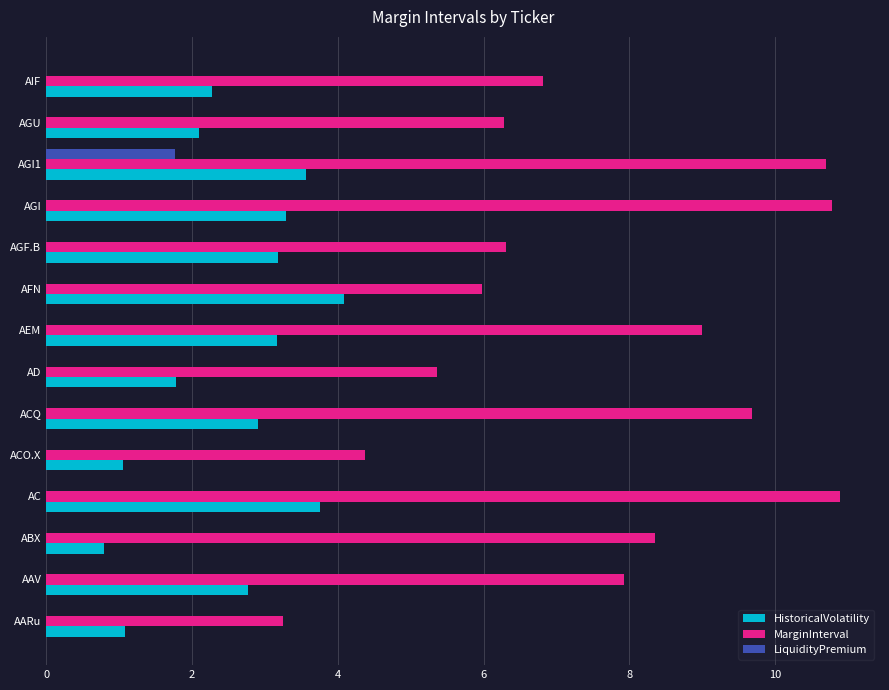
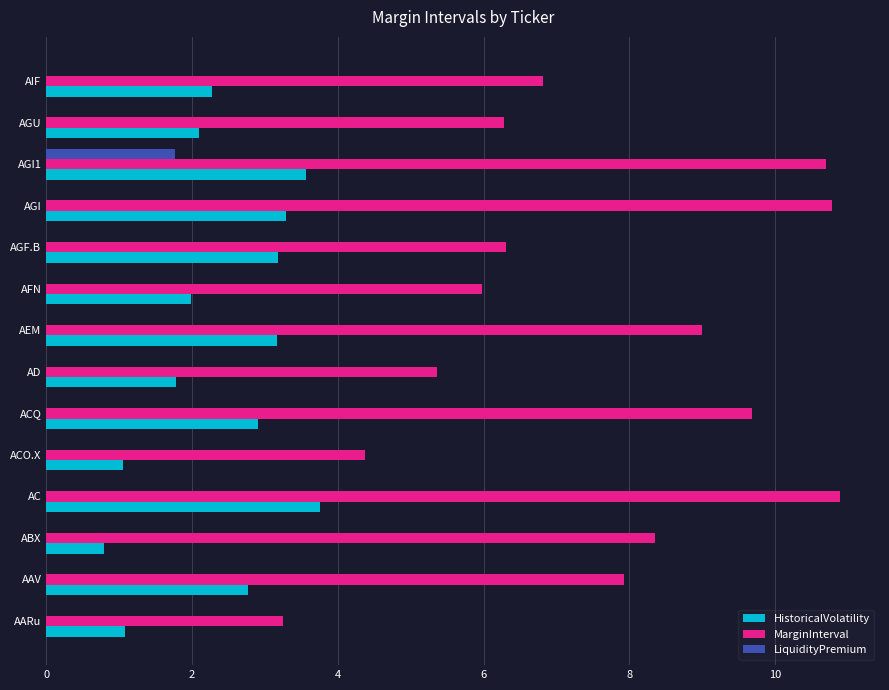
HistoricalVolatility, AFN: 4.1 -> 2.0
